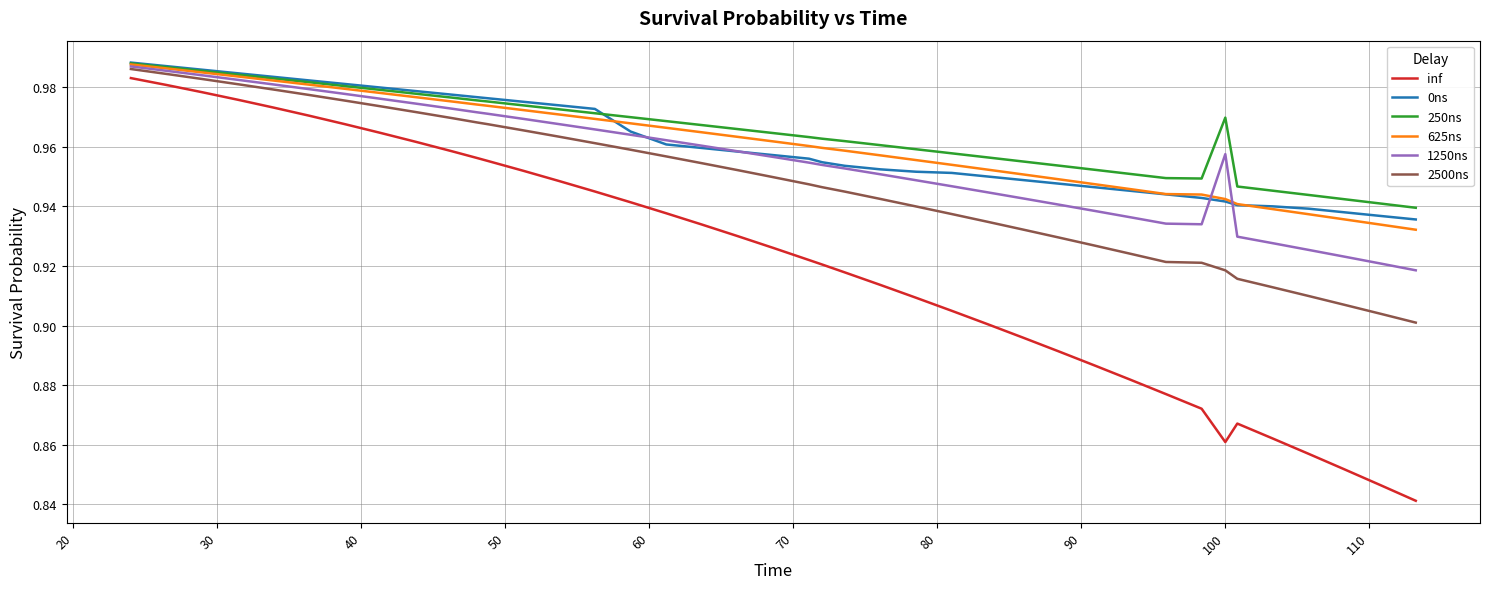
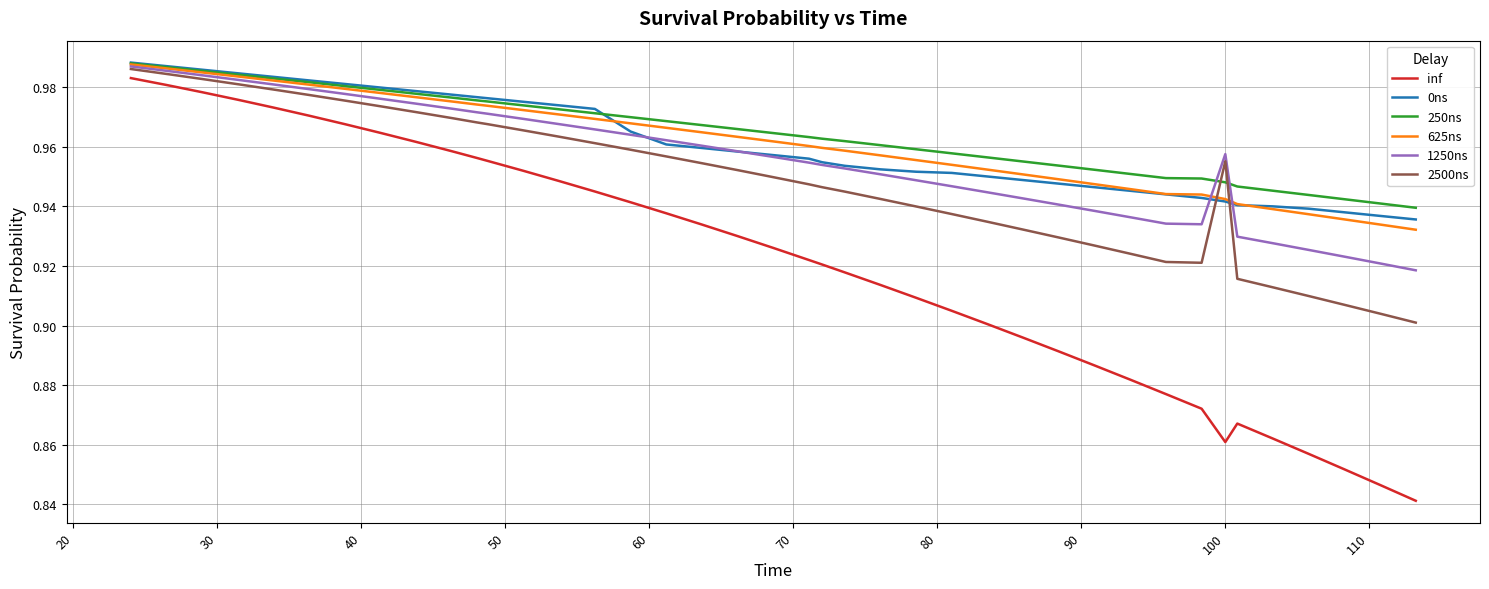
250ns, 100: 0.970 -> 0.948
2500ns, 100: 0.919 -> 0.955
